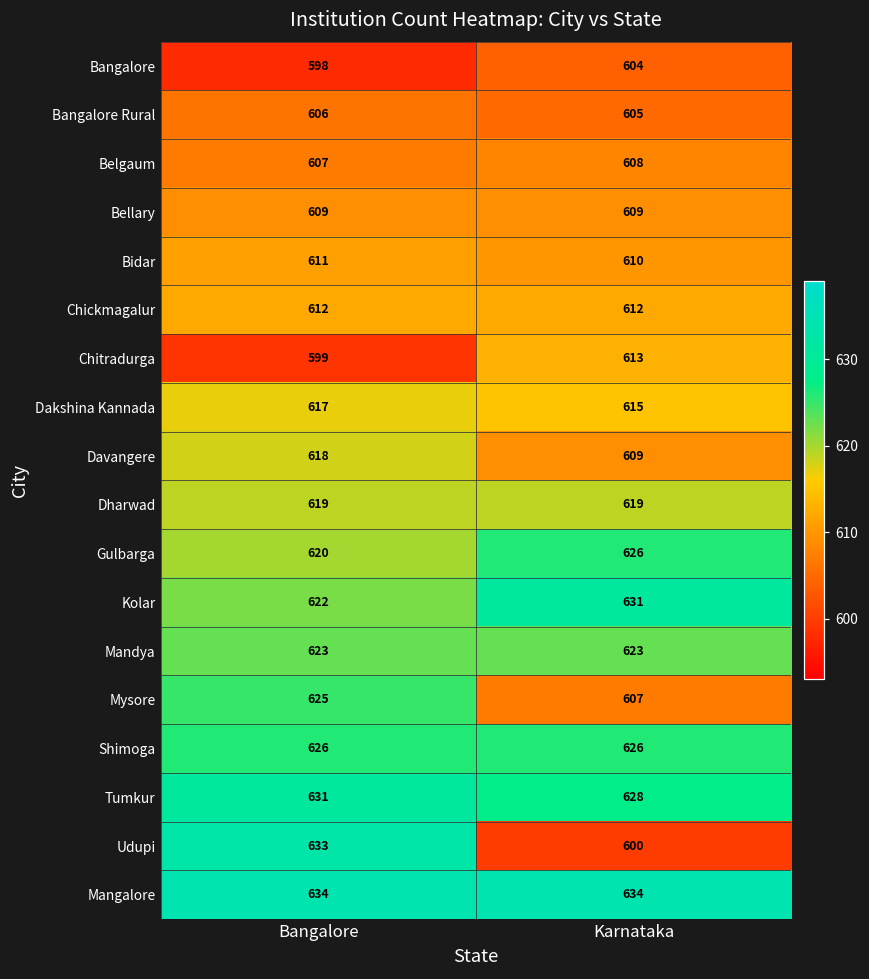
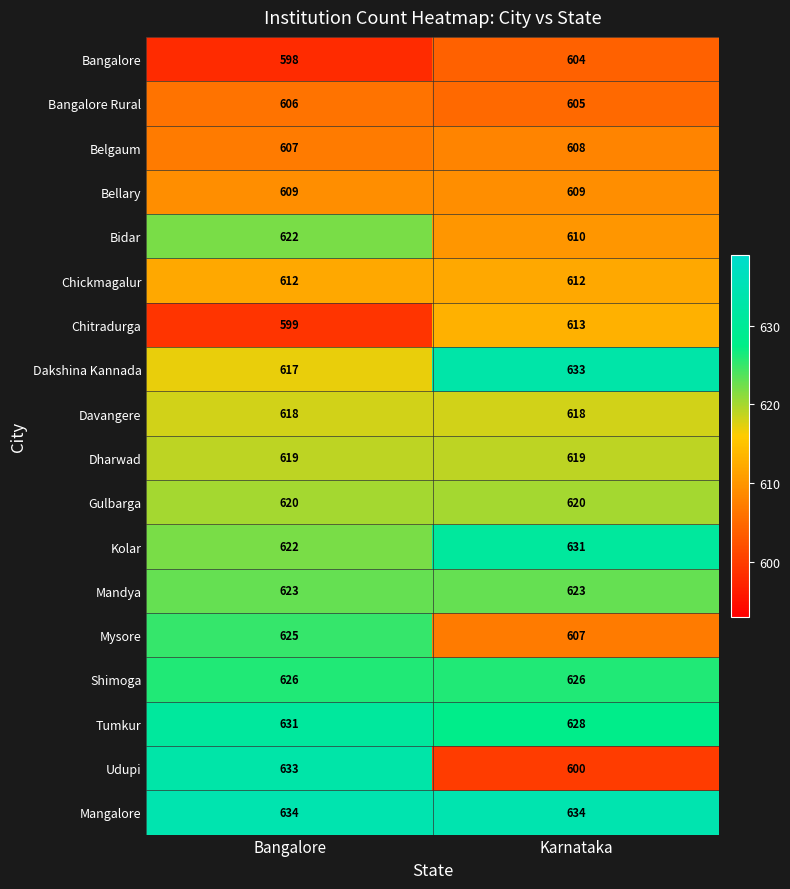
Bidar, Bangalore: 611 -> 622
Dakshina Kannada, Karnataka: 615 -> 633
Davangere, Karnataka: 609 -> 618
Gulbarga, Karnataka: 626 -> 620
